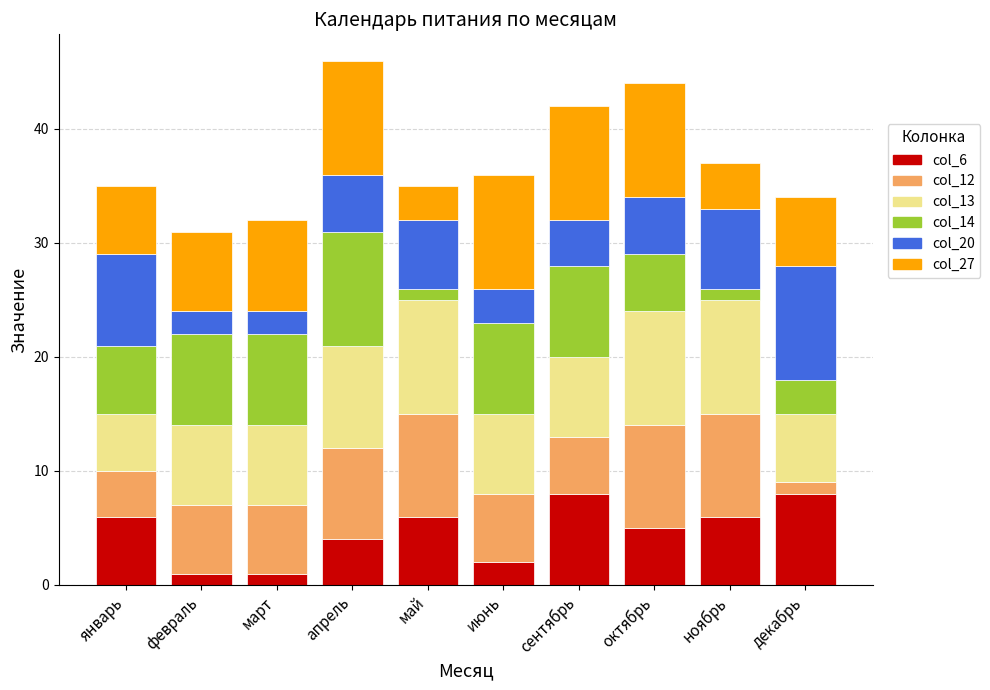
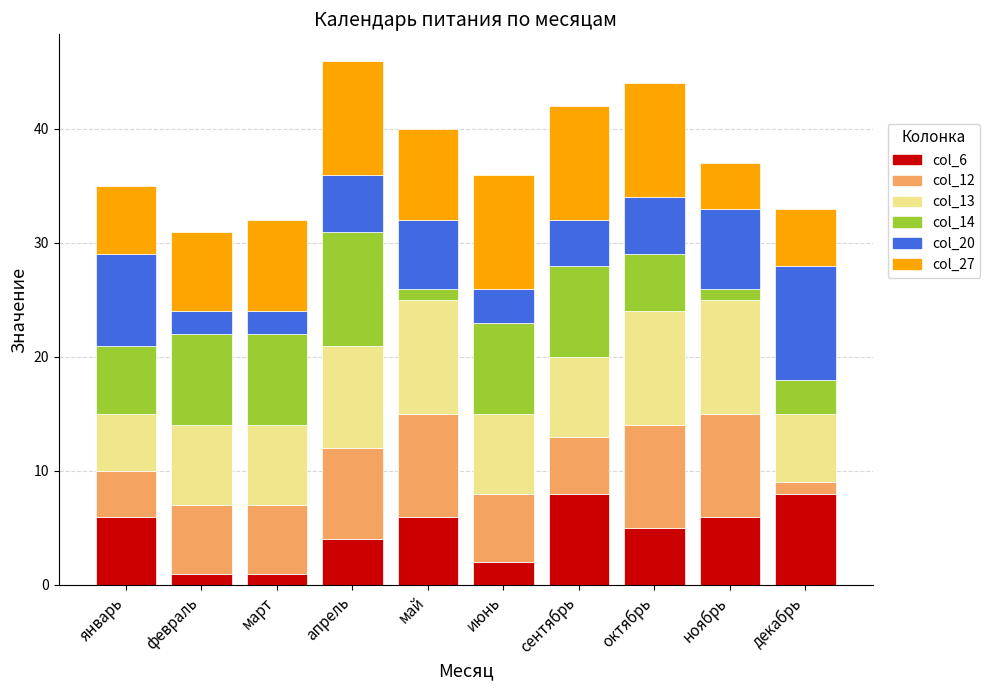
col_27, май: 3 -> 8
col_27, декабрь: 6 -> 5
